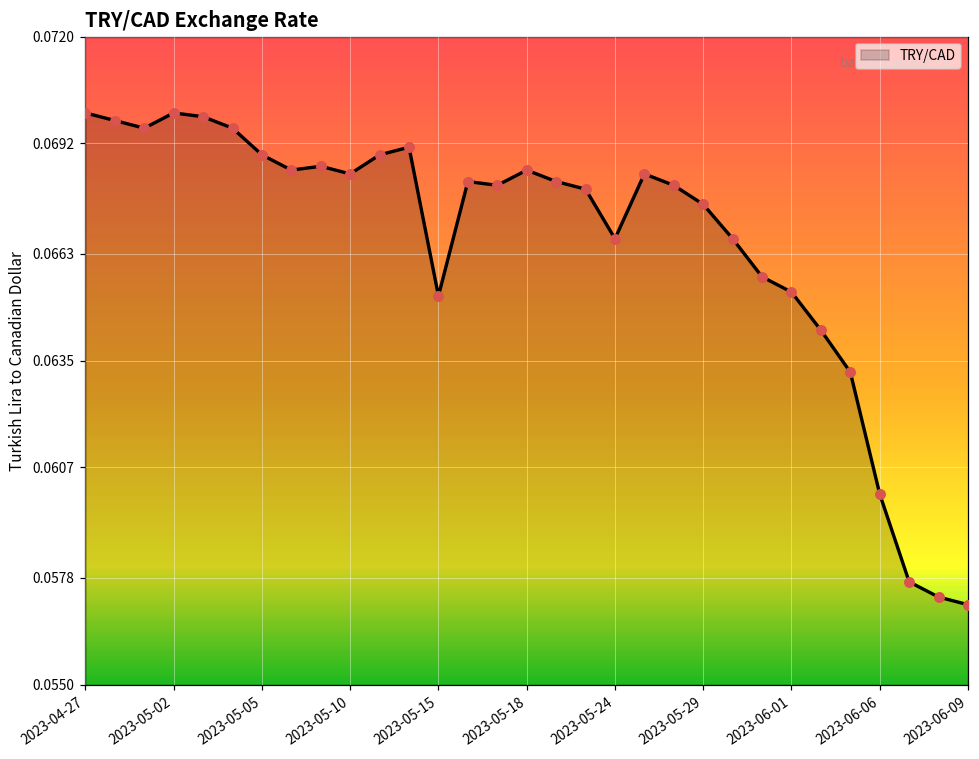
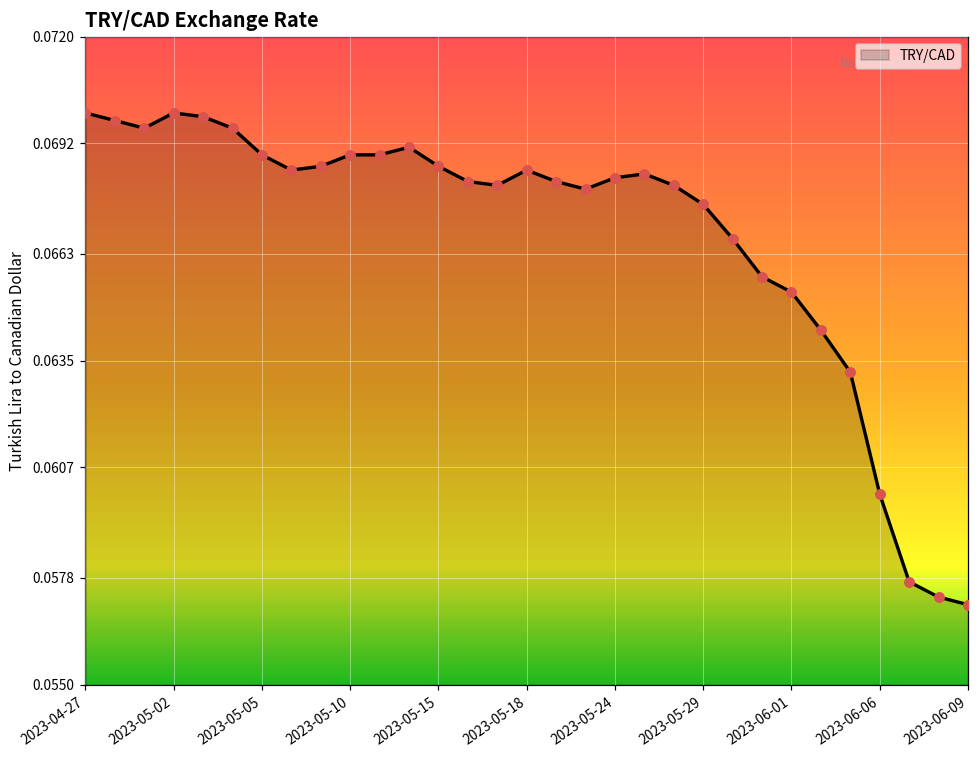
2023-05-10: 0.0684 -> 0.0689
2023-05-15: 0.0652 -> 0.0686
2023-05-24: 0.0667 -> 0.0683
